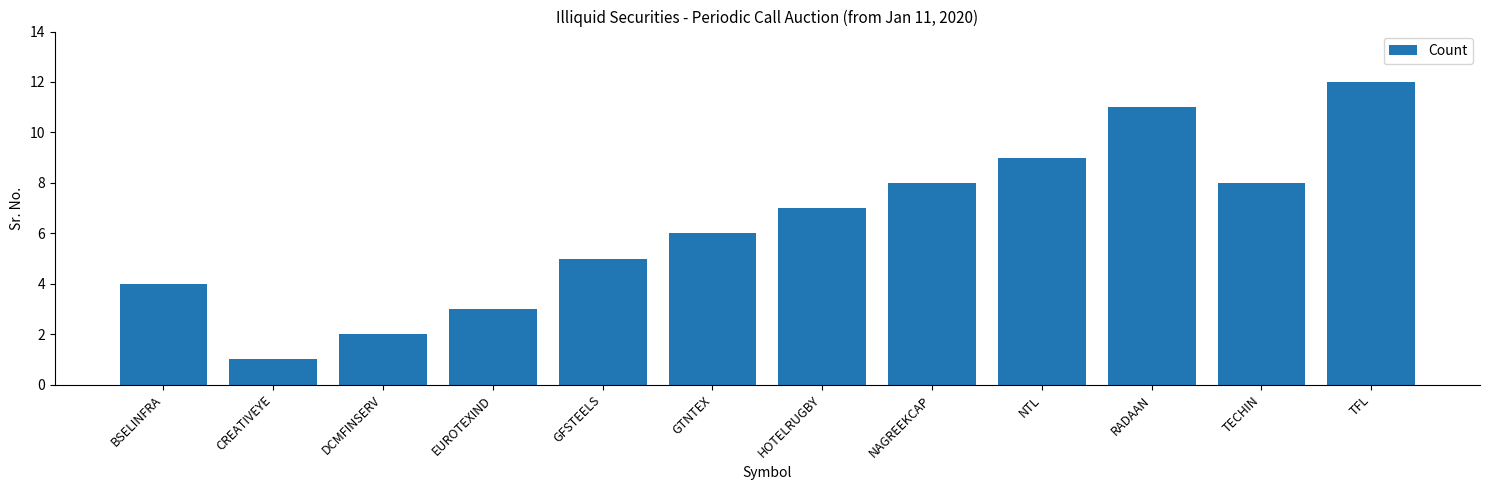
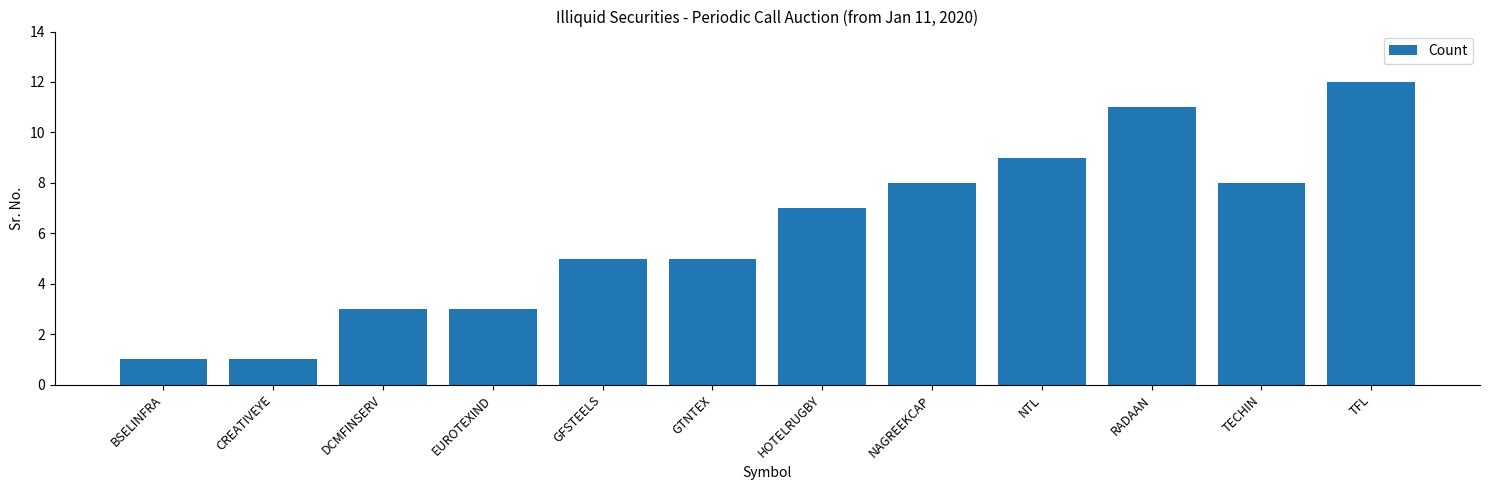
BSELINFRA: 4 -> 1
DCMFINSERV: 2 -> 3
GTNTEX: 6 -> 5
